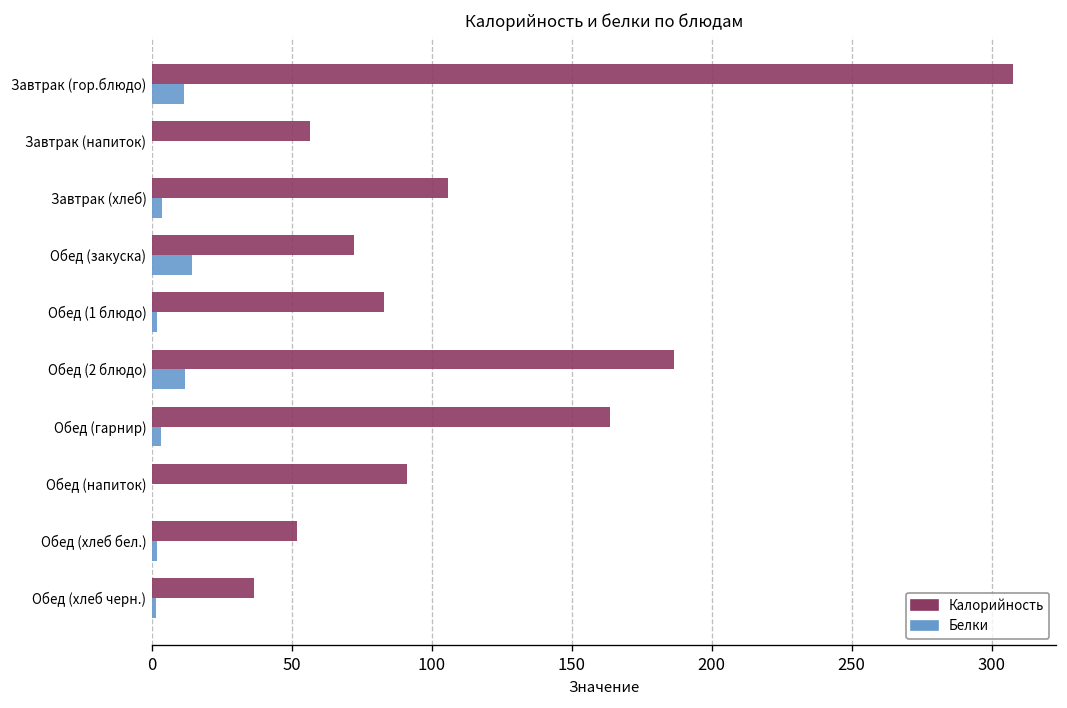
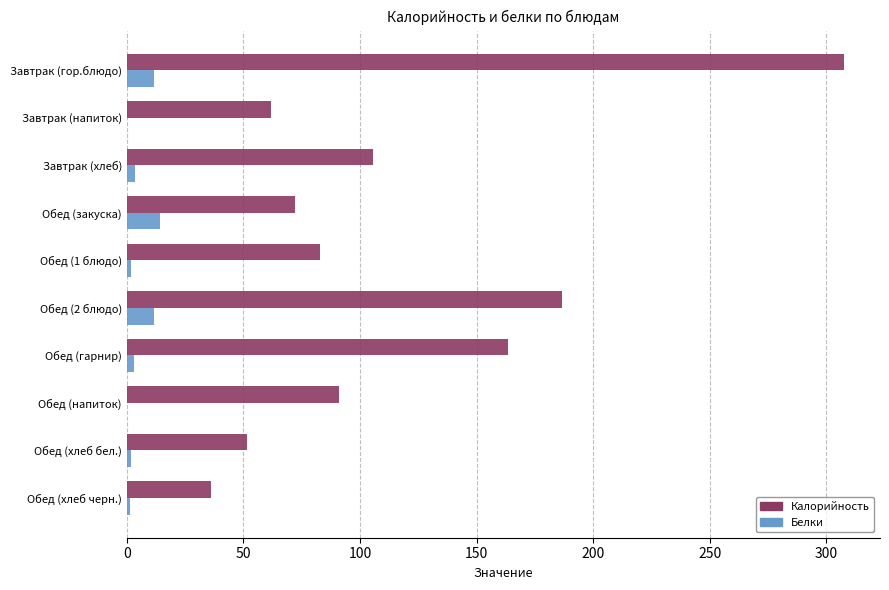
Калорийность, Завтрак (напиток): 56 -> 62
